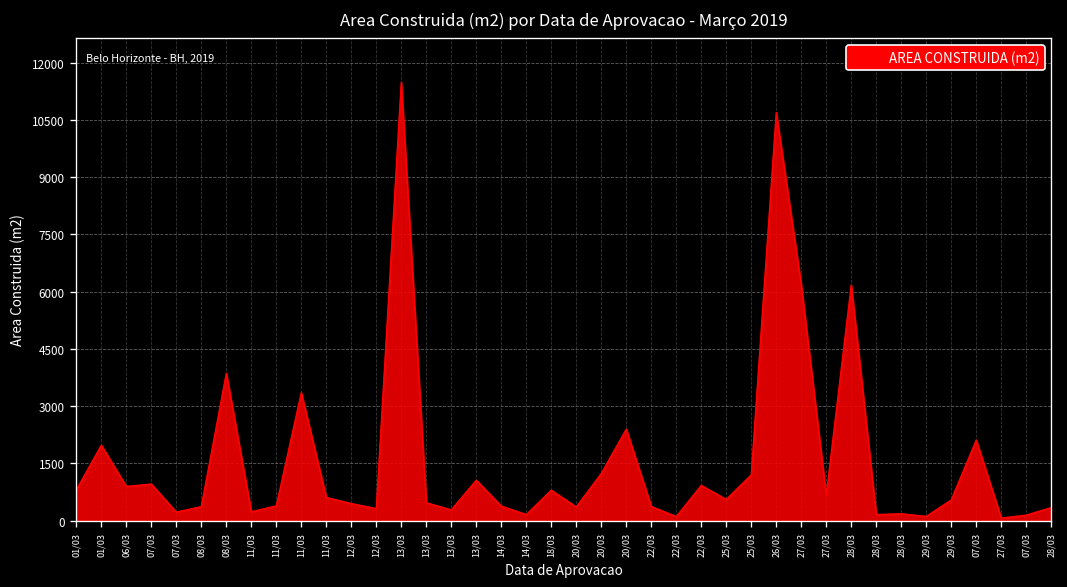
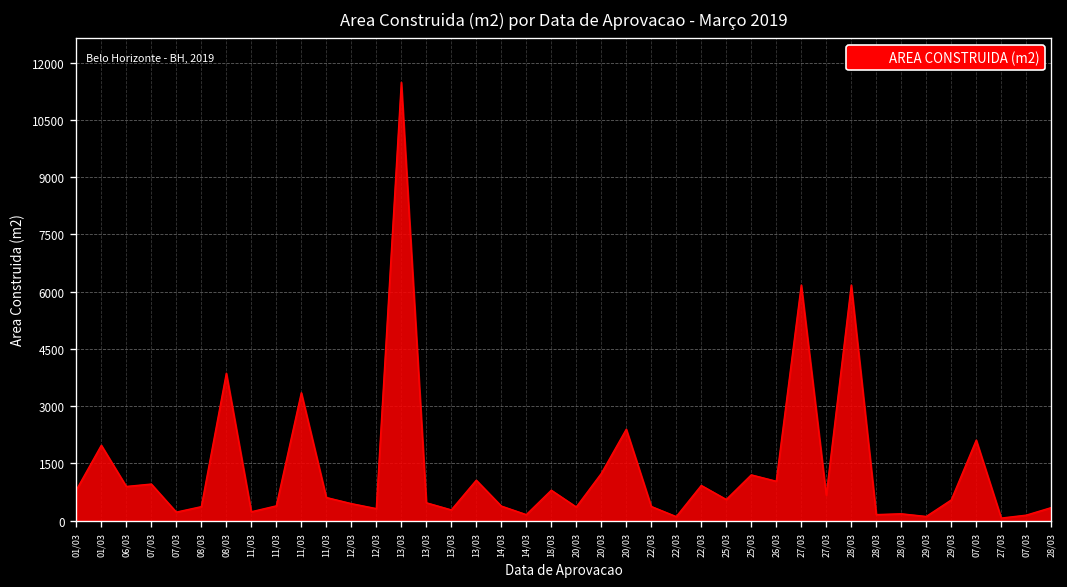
26/03: 10700 -> 1000
